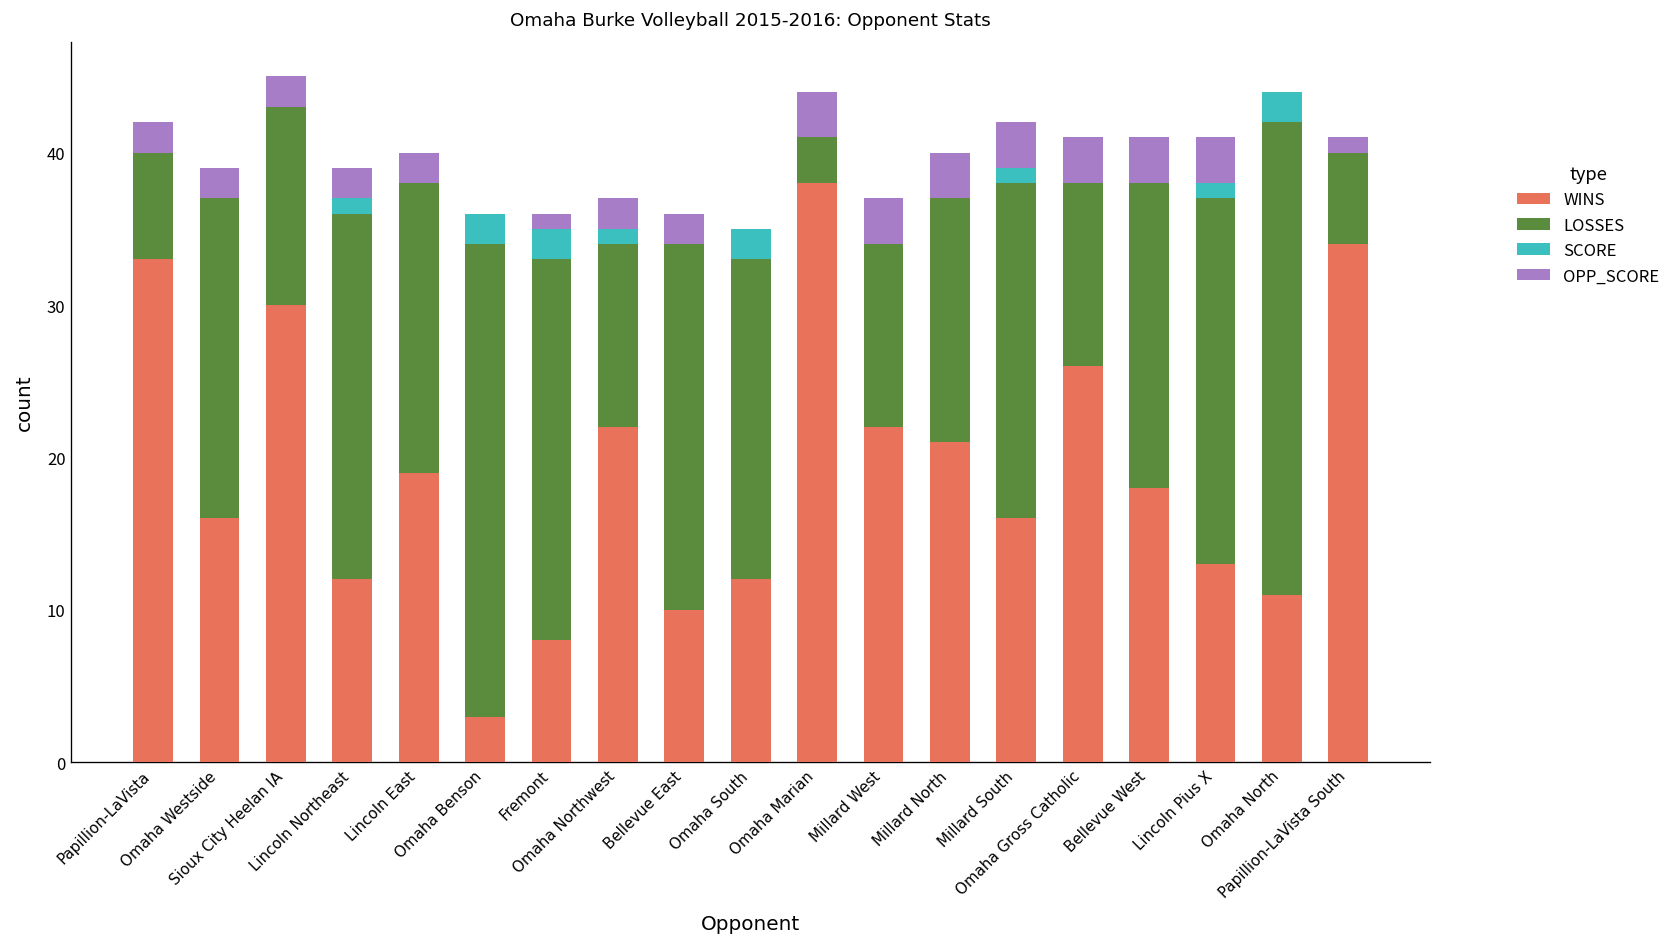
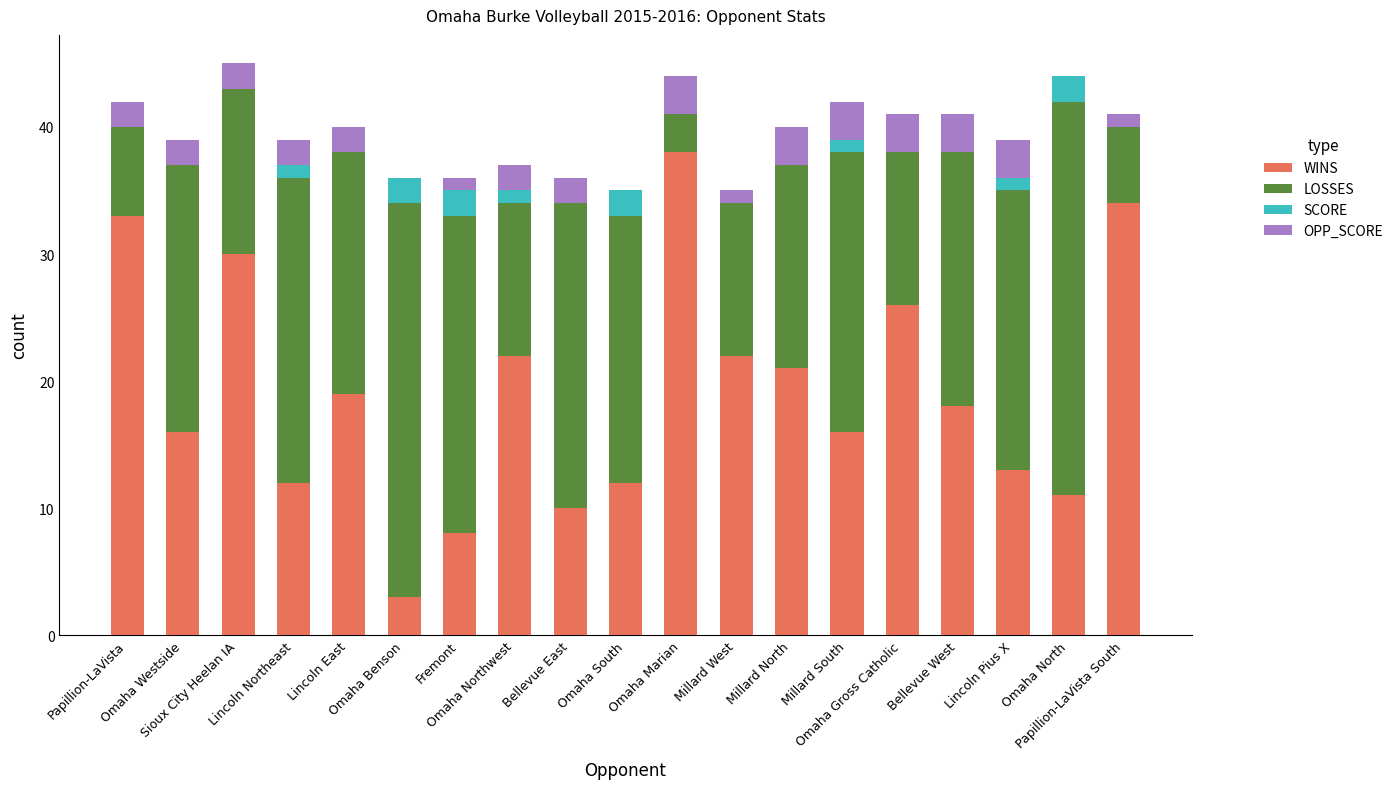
OPP_SCORE, Millard West: 3 -> 1
LOSSES, Lincoln Pius X: 24 -> 22
